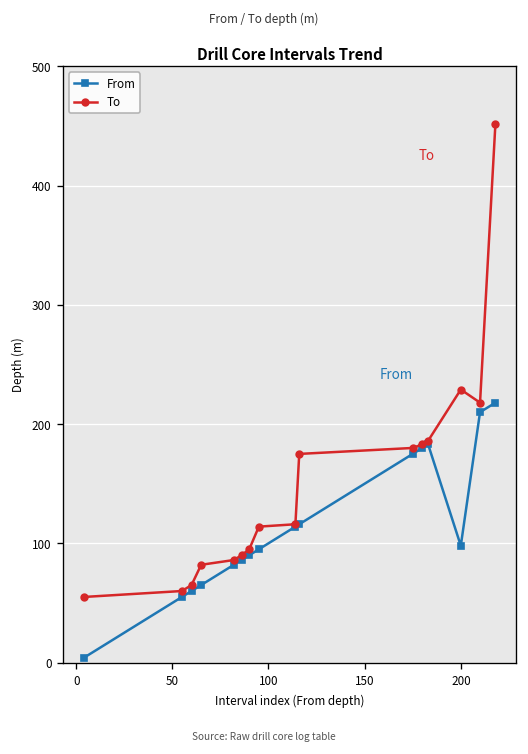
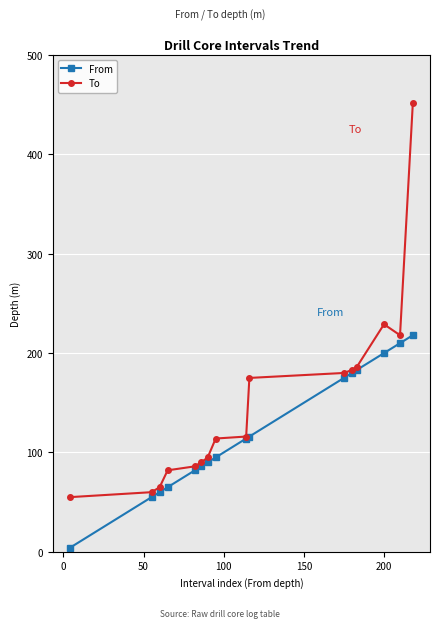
From, 200: 100 -> 200
